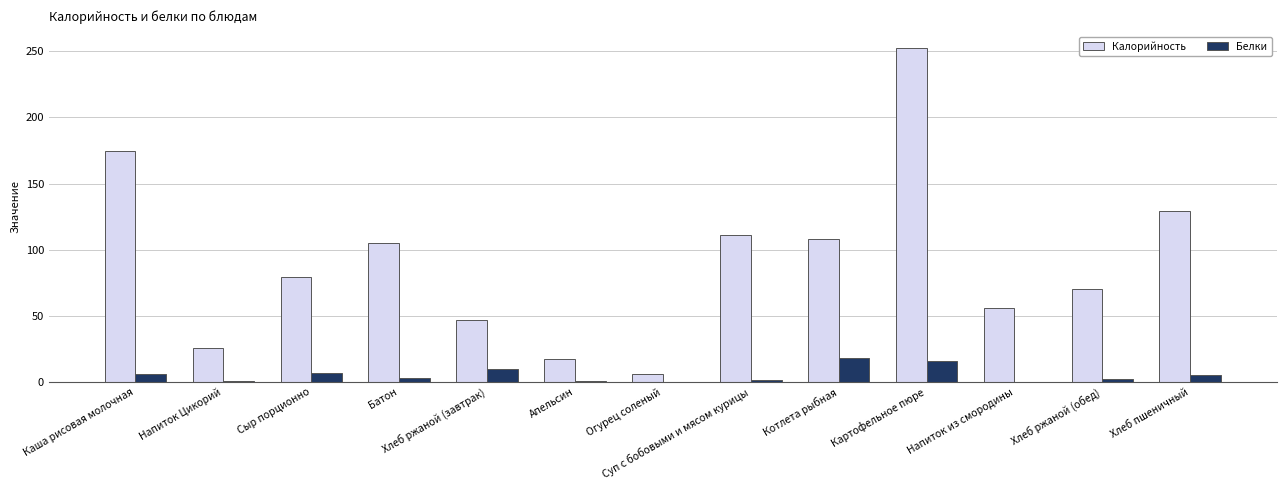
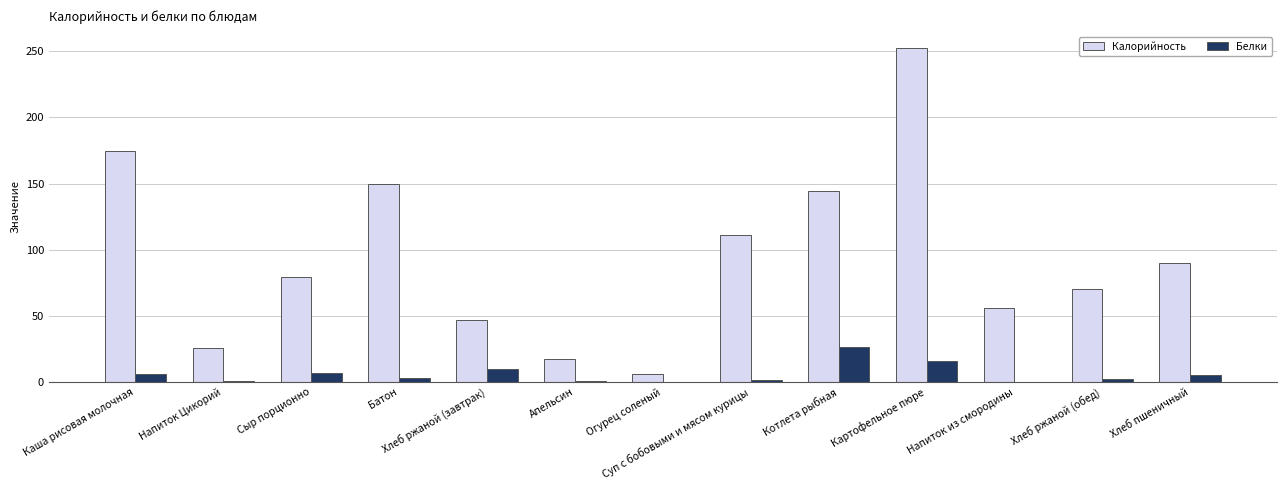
Калорийность, Батон: 105 -> 150
Калорийность, Котлета рыбная: 108 -> 145
Белки, Котлета рыбная: 19 -> 26
Калорийность, Хлеб пшеничный: 129 -> 90
